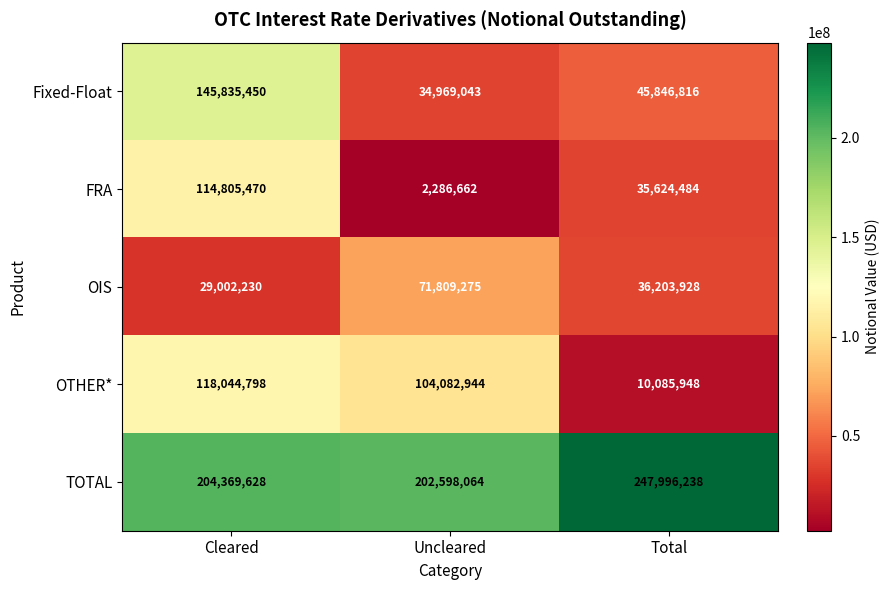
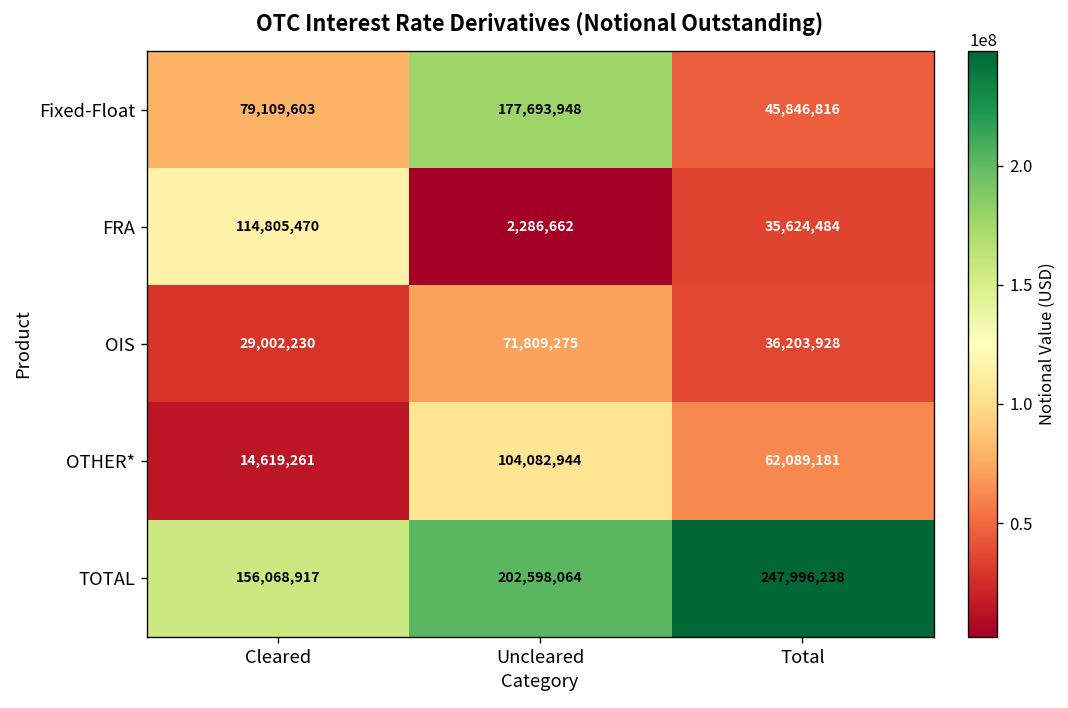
Fixed-Float, Cleared: 145,835,450 -> 79,109,603
Fixed-Float, Uncleared: 34,969,043 -> 177,693,948
OTHER*, Cleared: 118,044,798 -> 14,619,261
OTHER*, Total: 10,085,948 -> 62,089,181
TOTAL, Cleared: 204,369,628 -> 156,068,917
